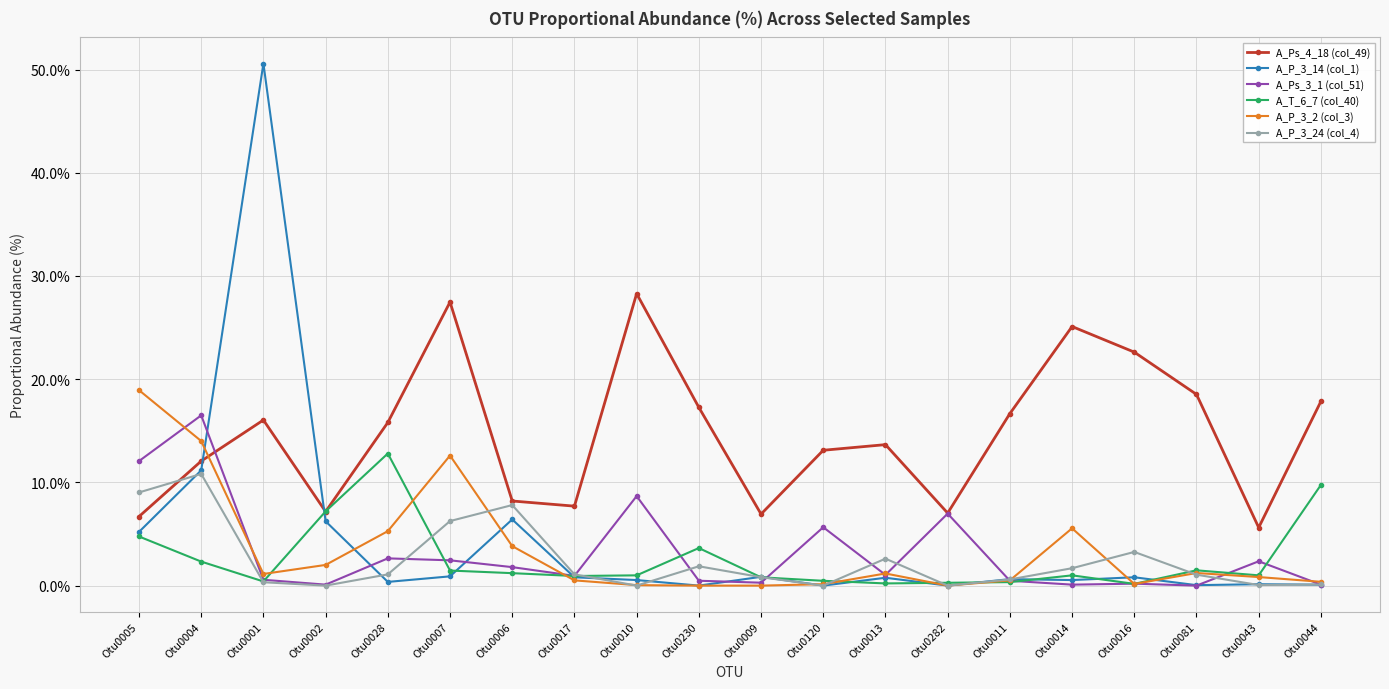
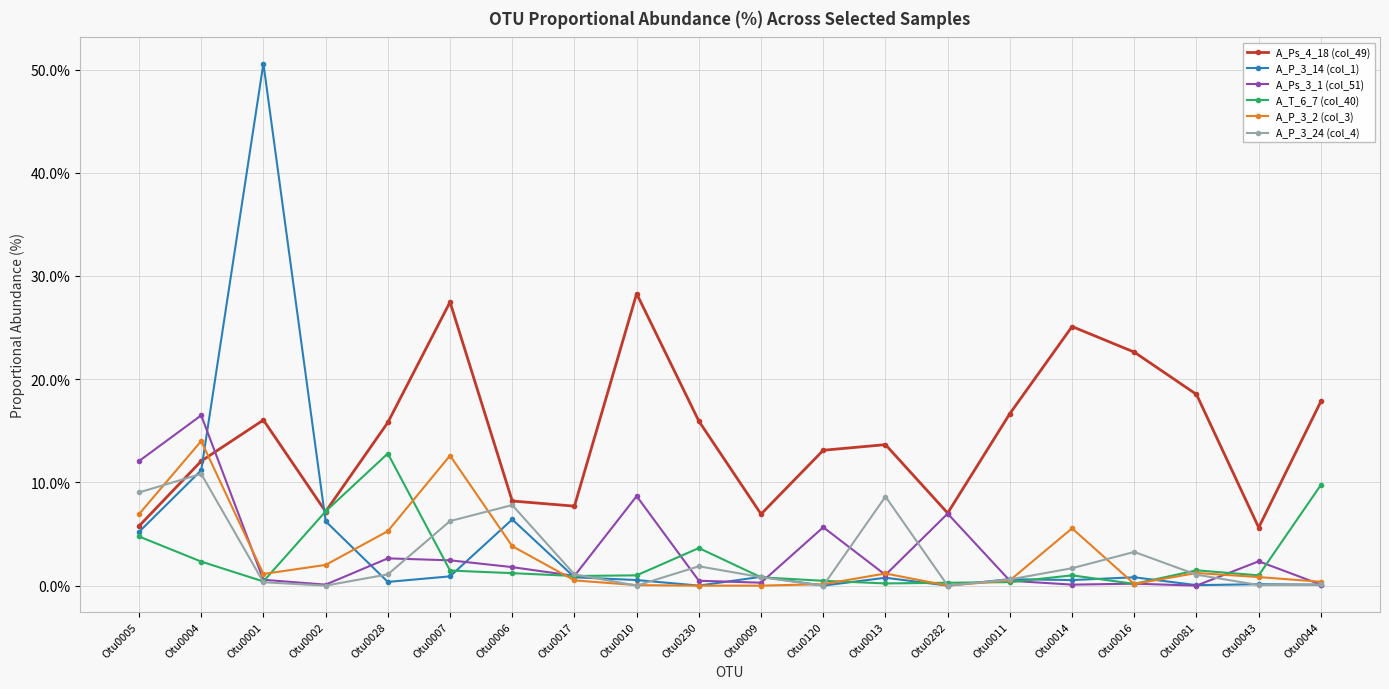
A_Ps_4_18 (col_49), Otu0005: 6.7% -> 5.8%
A_P_3_2 (col_3), Otu0005: 18.9% -> 6.9%
A_Ps_4_18 (col_49), Otu0230: 17.3% -> 15.9%
A_P_3_24 (col_4), Otu0013: 2.6% -> 8.6%
